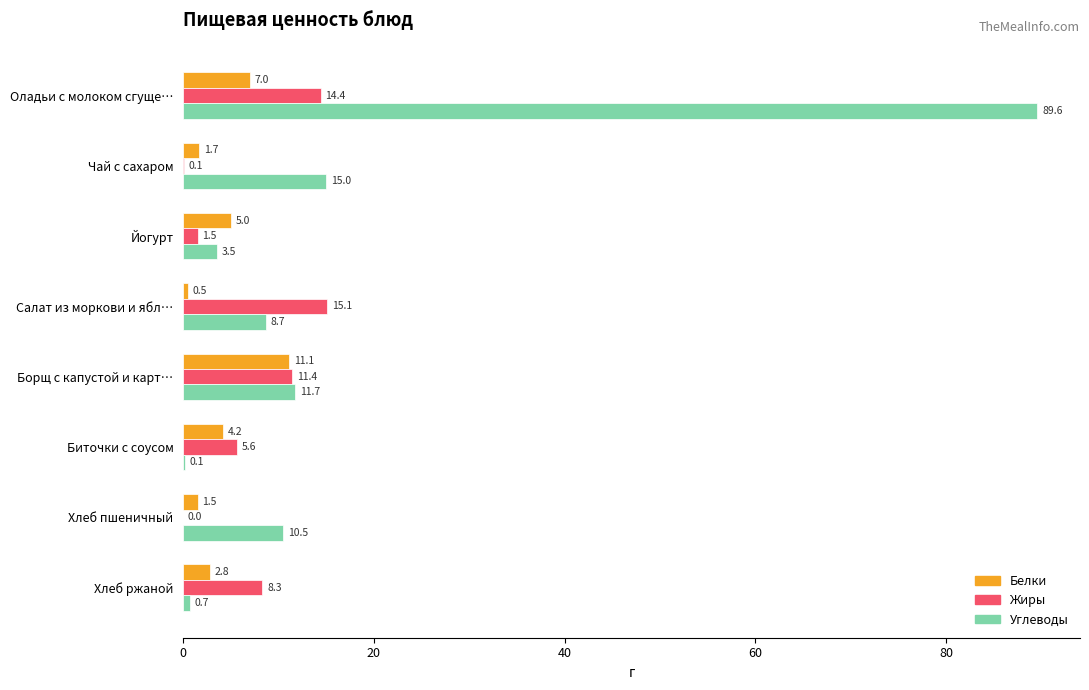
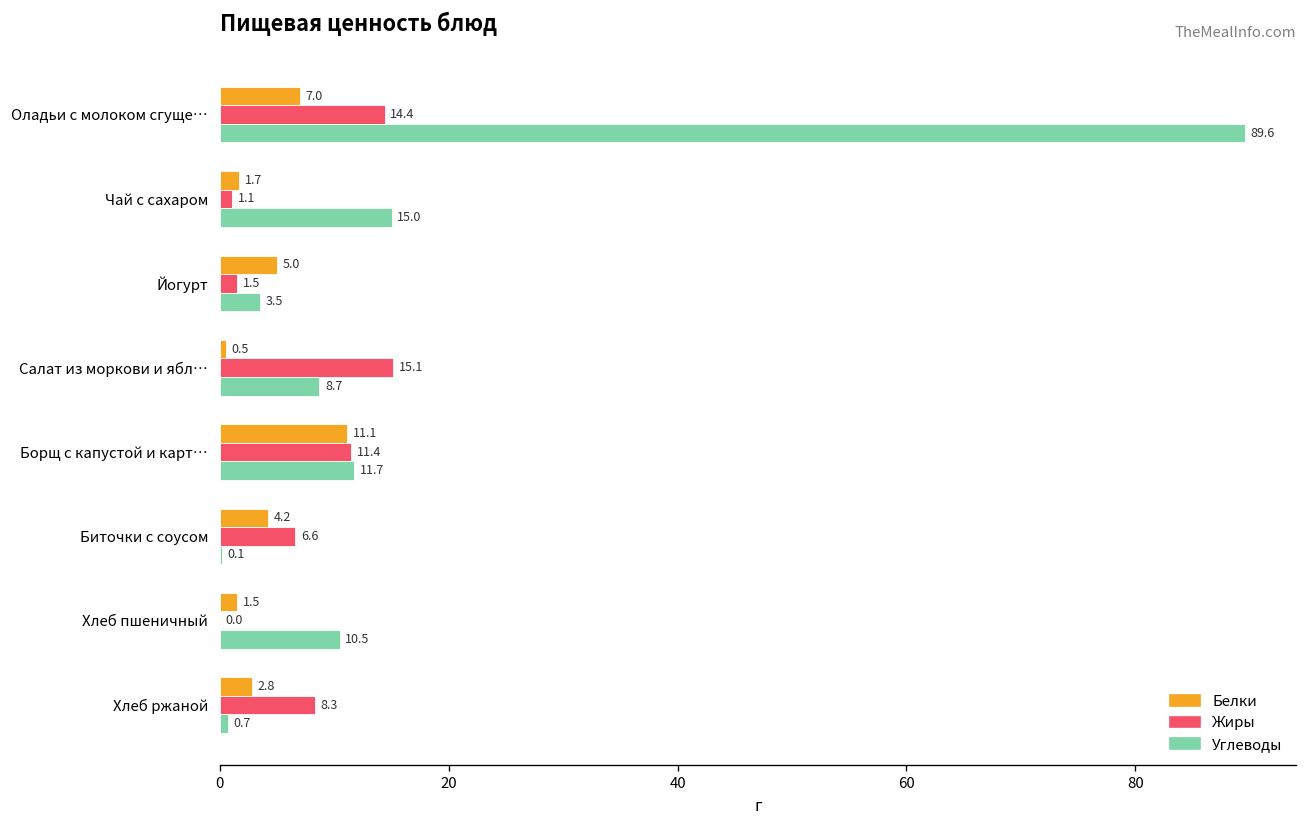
Жиры, Чай с сахаром: 0.1 -> 1.1
Жиры, Биточки с соусом: 5.6 -> 6.6
